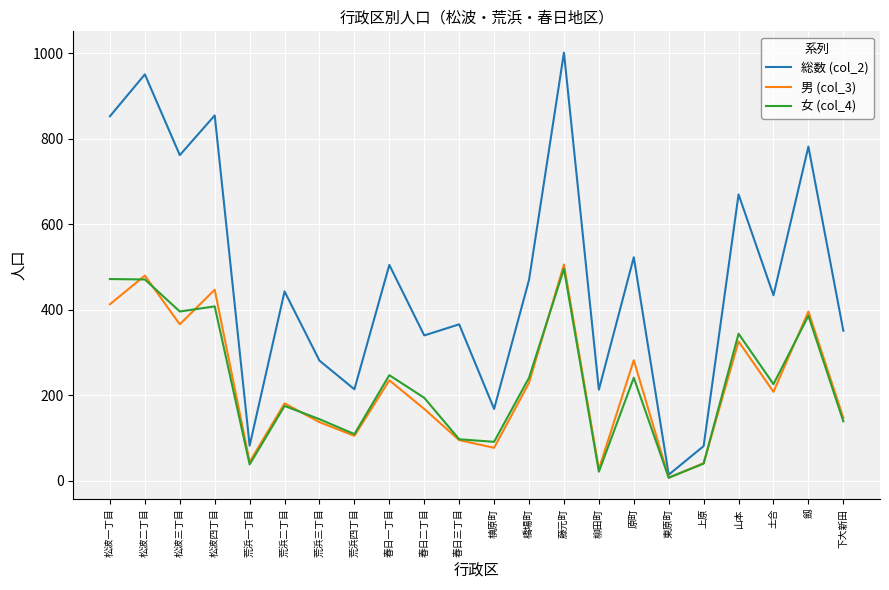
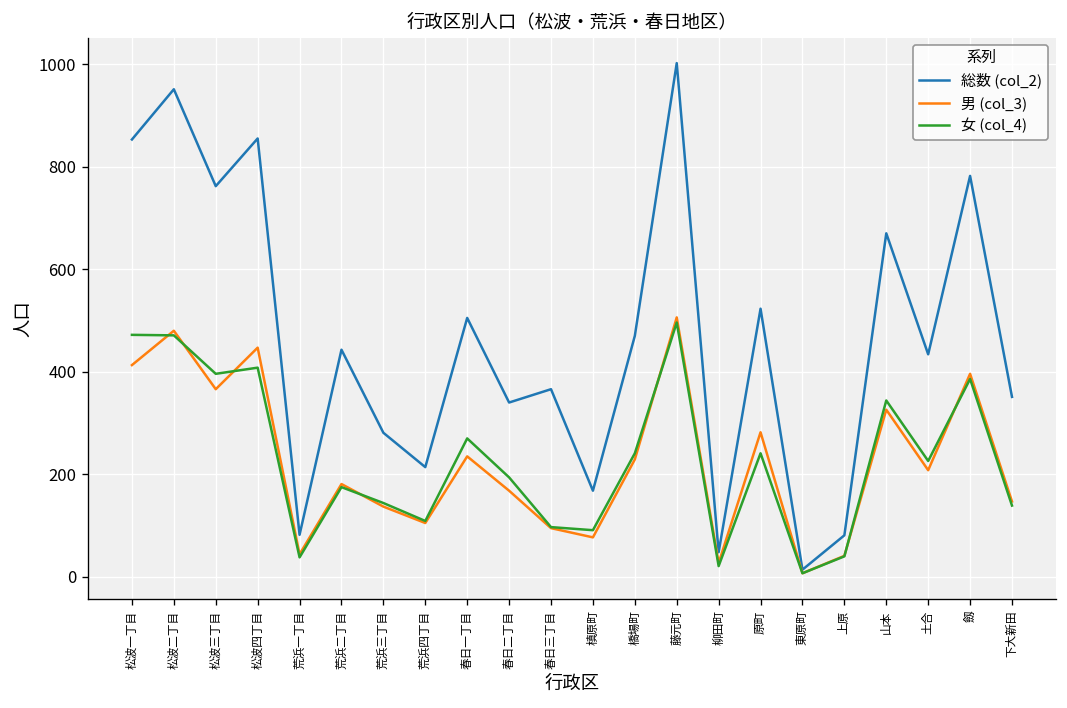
女 (col_4), 春日一丁目: 250 -> 270
総数 (col_2), 柳田町: 210 -> 50
